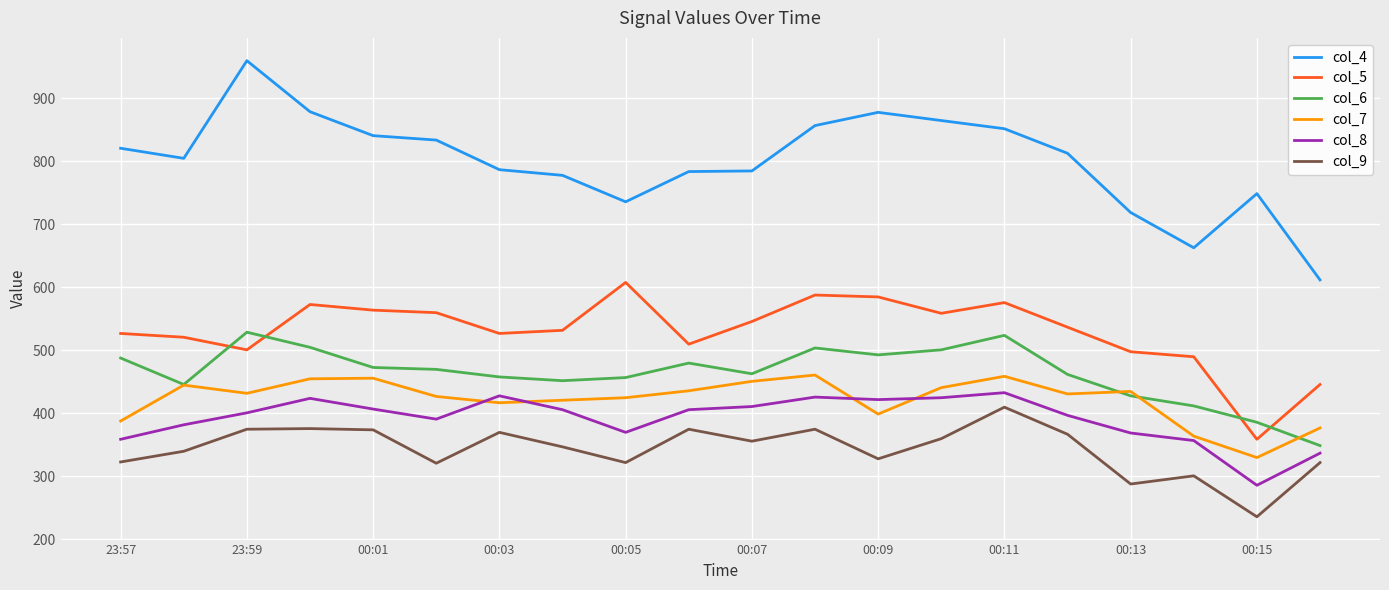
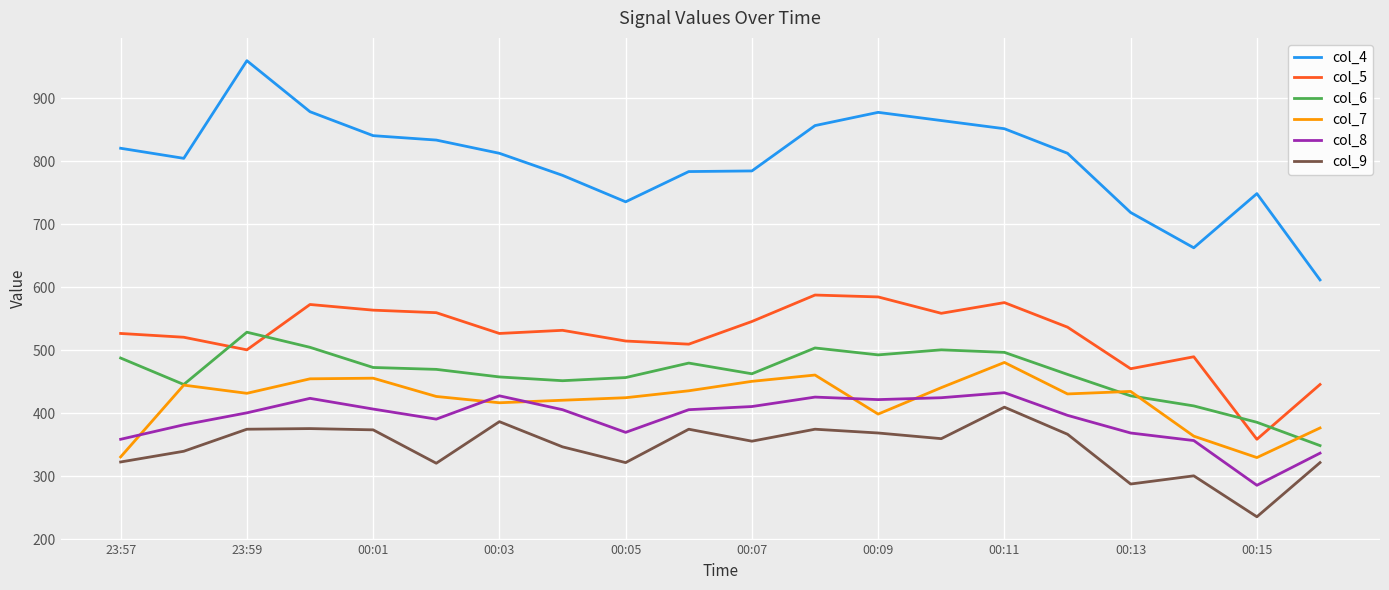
col_7, 23:57: 390 -> 330
col_4, 00:03: 790 -> 810
col_9, 00:03: 370 -> 390
col_5, 00:05: 610 -> 520
col_9, 00:09: 330 -> 370
col_6, 00:11: 520 -> 500
col_7, 00:11: 460 -> 480
col_5, 00:13: 500 -> 470
